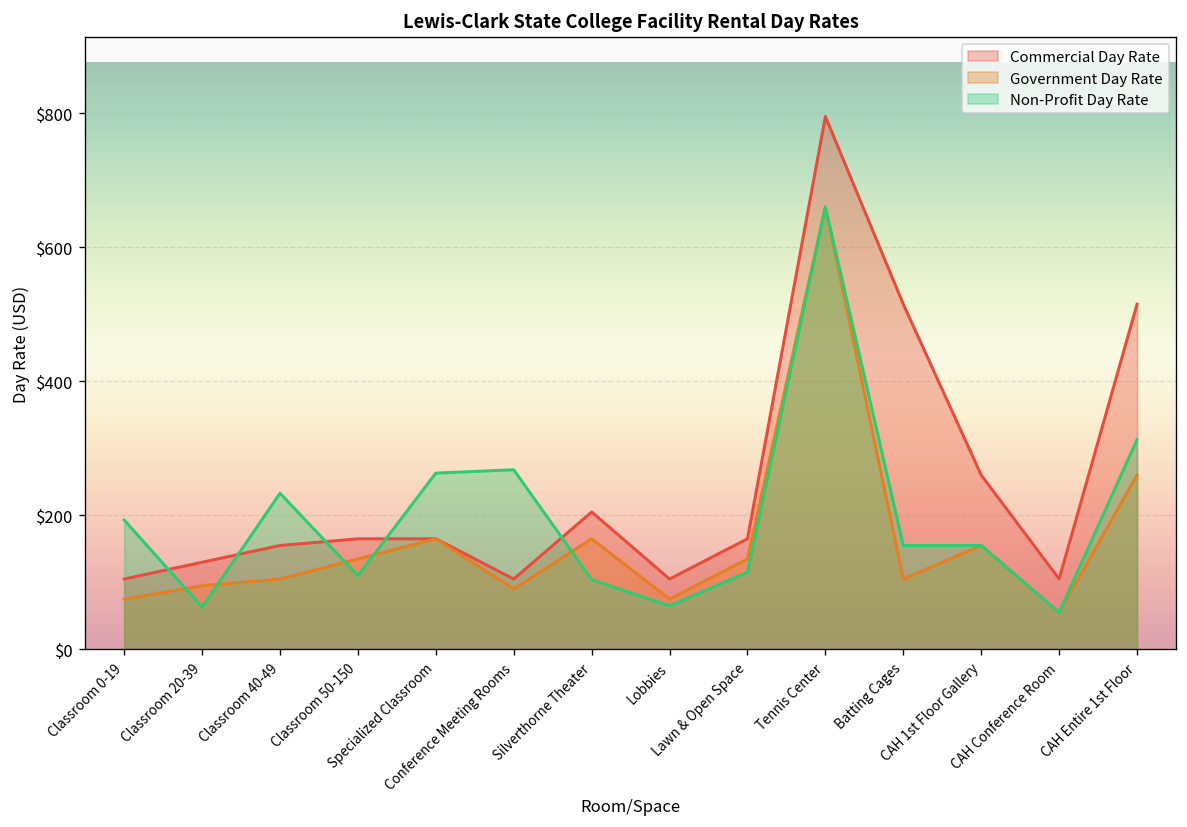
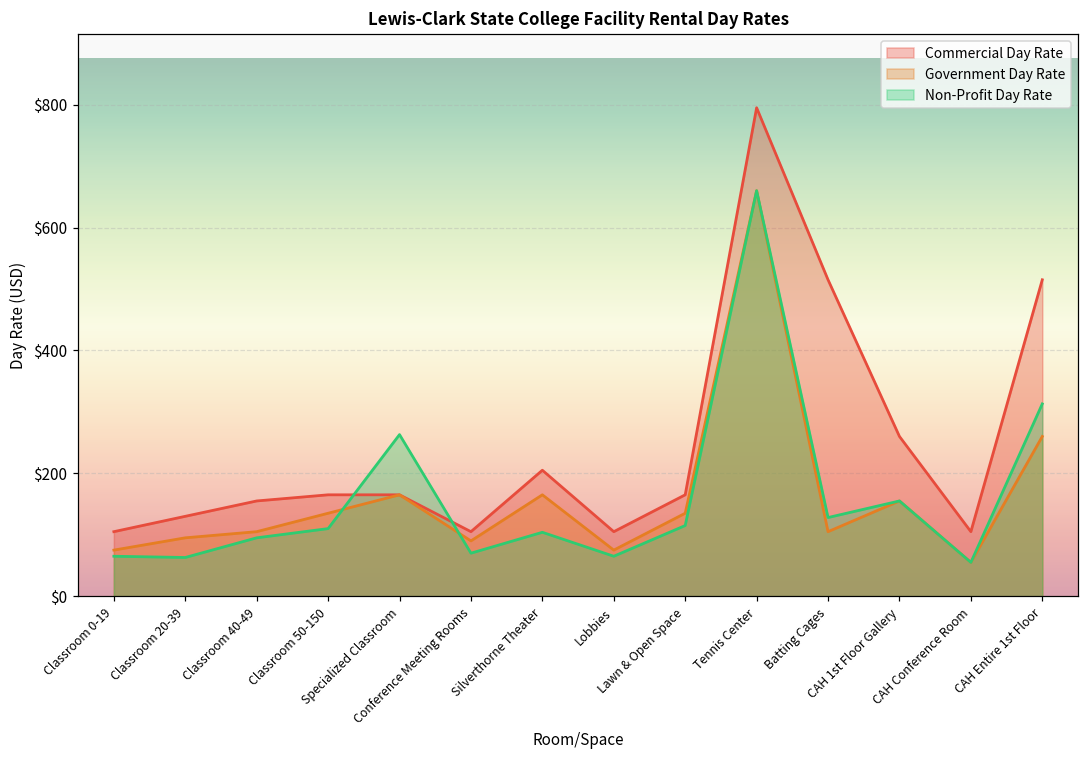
Non-Profit Day Rate, Classroom 0-19: $190 -> $70
Non-Profit Day Rate, Classroom 40-49: $230 -> $100
Non-Profit Day Rate, Conference Meeting Rooms: $270 -> $70
Non-Profit Day Rate, Batting Cages: $160 -> $130
